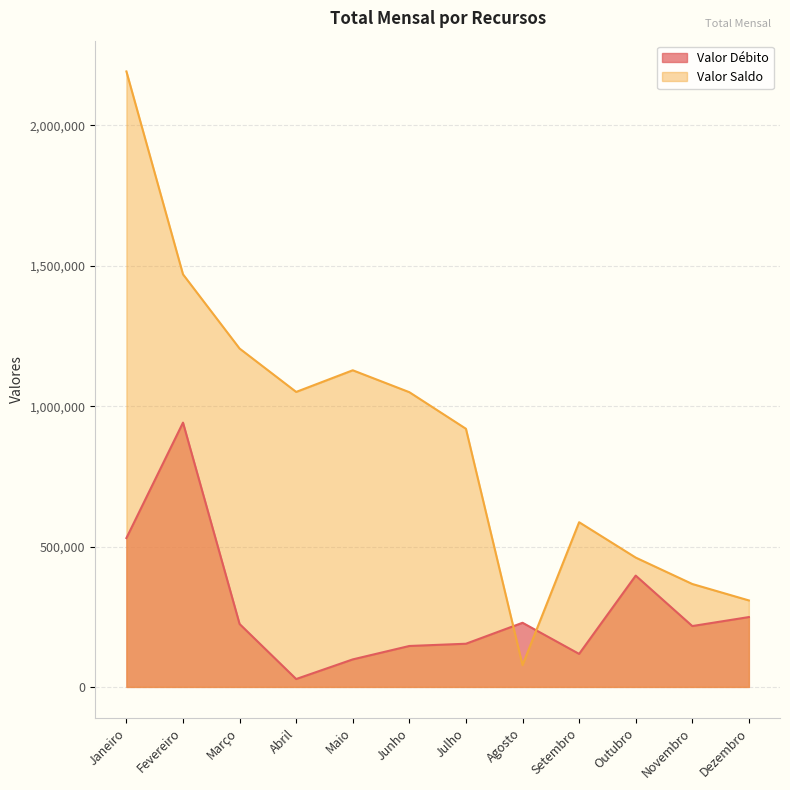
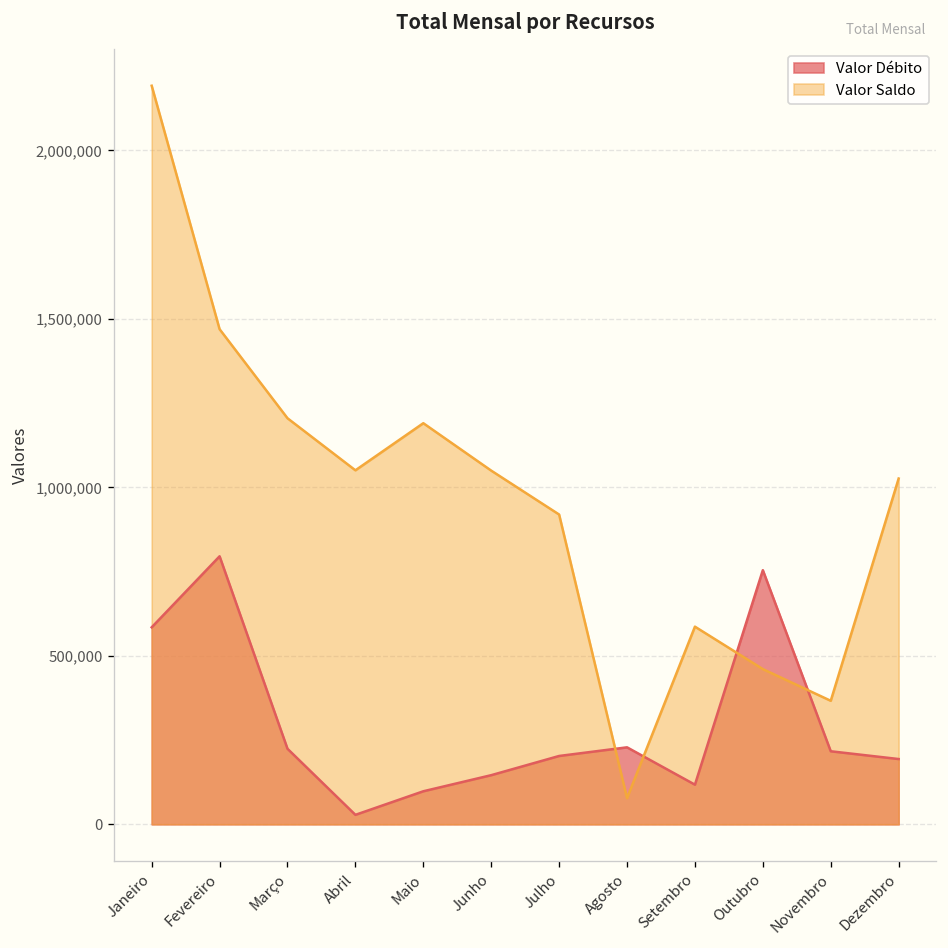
Valor Débito, Janeiro: 530,000 -> 580,000
Valor Débito, Fevereiro: 940,000 -> 800,000
Valor Saldo, Maio: 1,130,000 -> 1,190,000
Valor Débito, Julho: 150,000 -> 200,000
Valor Débito, Outubro: 400,000 -> 750,000
Valor Débito, Dezembro: 250,000 -> 190,000
Valor Saldo, Dezembro: 310,000 -> 1,030,000
